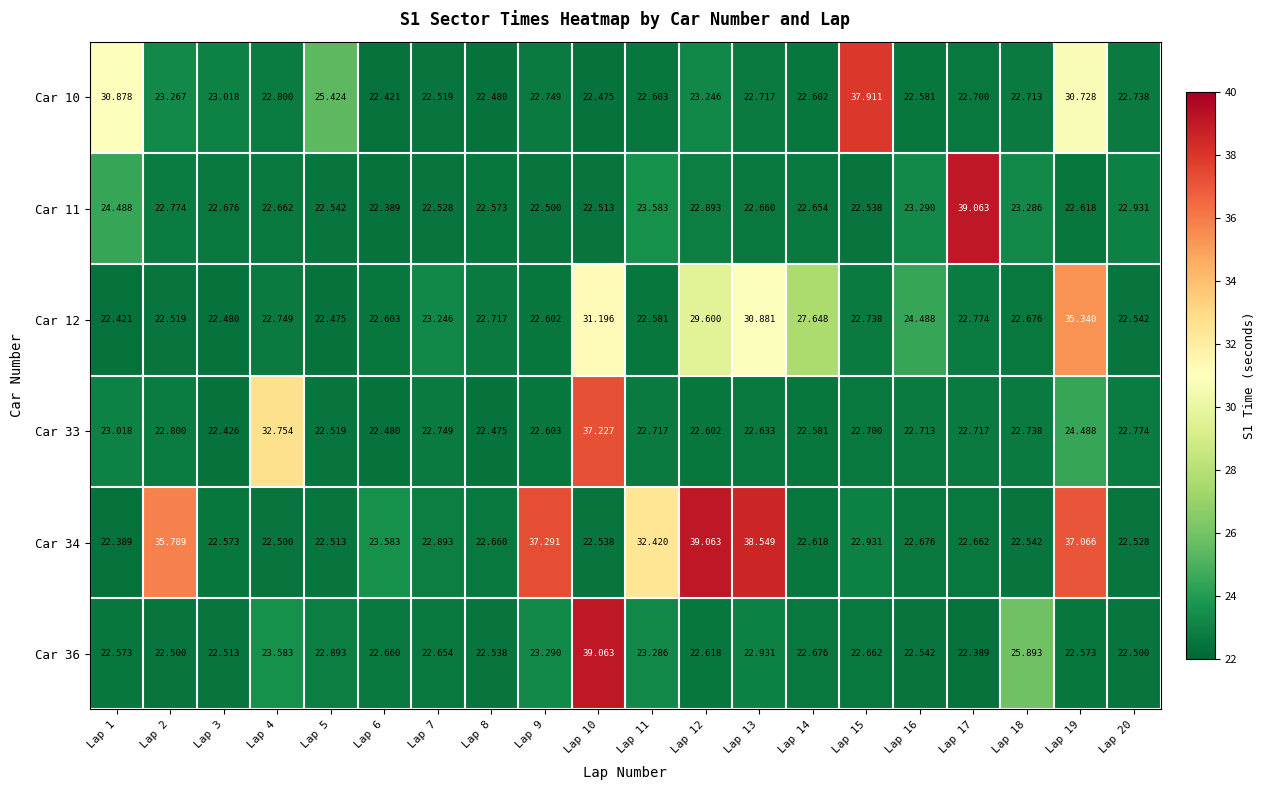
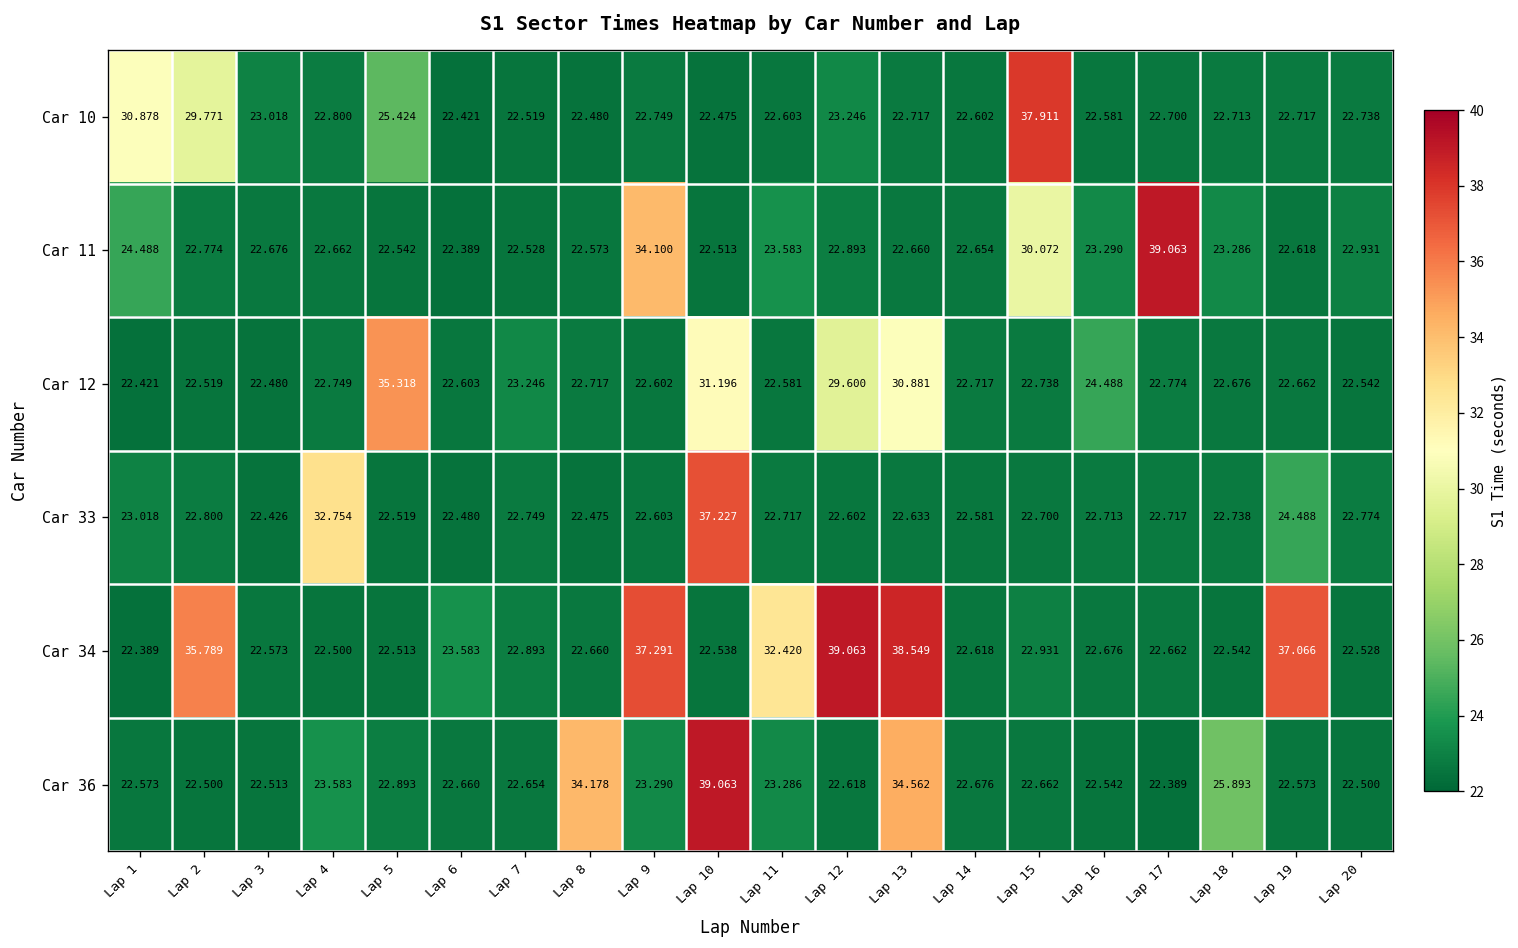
Car 10, Lap 2: 23.267 -> 29.771
Car 10, Lap 19: 30.728 -> 22.717
Car 11, Lap 9: 22.500 -> 34.100
Car 11, Lap 15: 22.538 -> 30.072
Car 12, Lap 5: 22.475 -> 35.318
Car 12, Lap 14: 27.648 -> 22.717
Car 12, Lap 19: 35.340 -> 22.662
Car 36, Lap 8: 22.538 -> 34.178
Car 36, Lap 13: 22.931 -> 34.562
